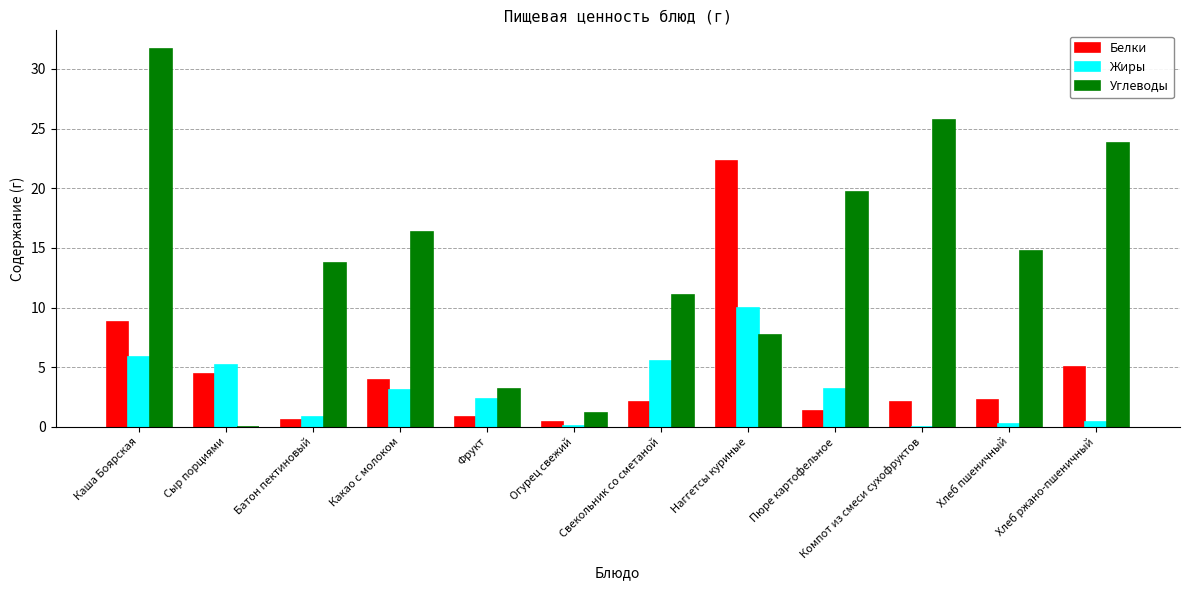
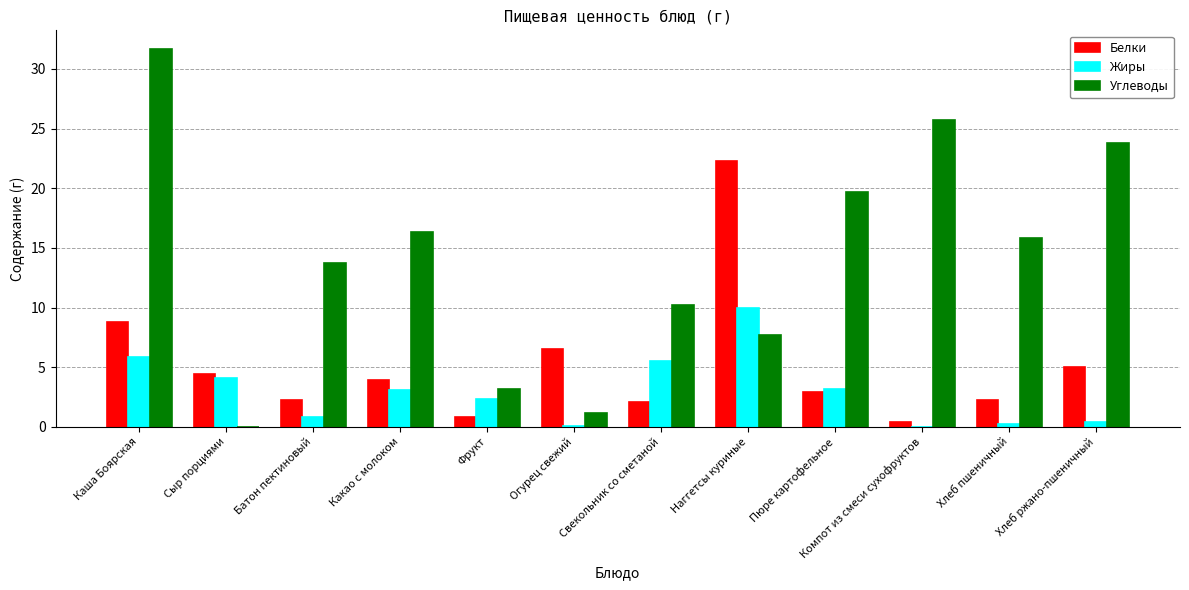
Жиры, Сыр порциями: 5.2 -> 4.1
Белки, Батон пектиновый: 0.6 -> 2.3
Белки, Огурец свежий: 0.4 -> 6.5
Углеводы, Свекольник со сметаной: 11.1 -> 10.2
Белки, Пюре картофельное: 1.3 -> 2.9
Белки, Компот из смеси сухофруктов: 2.1 -> 0.4
Углеводы, Хлеб пшеничный: 14.8 -> 15.8
